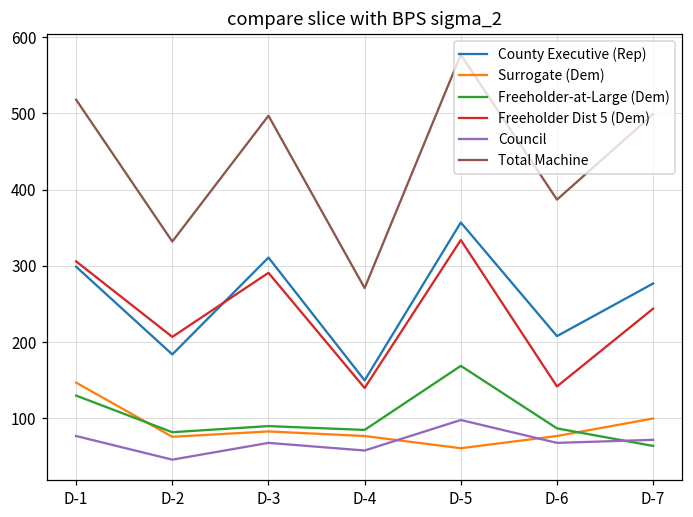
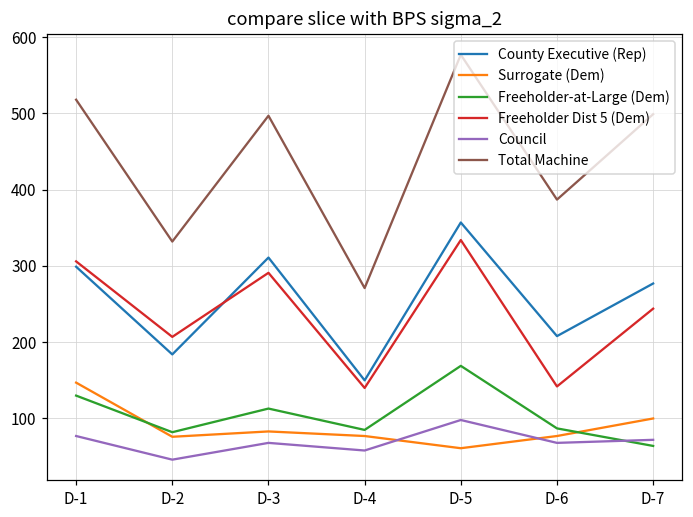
Freeholder-at-Large (Dem), D-3: 90 -> 110
